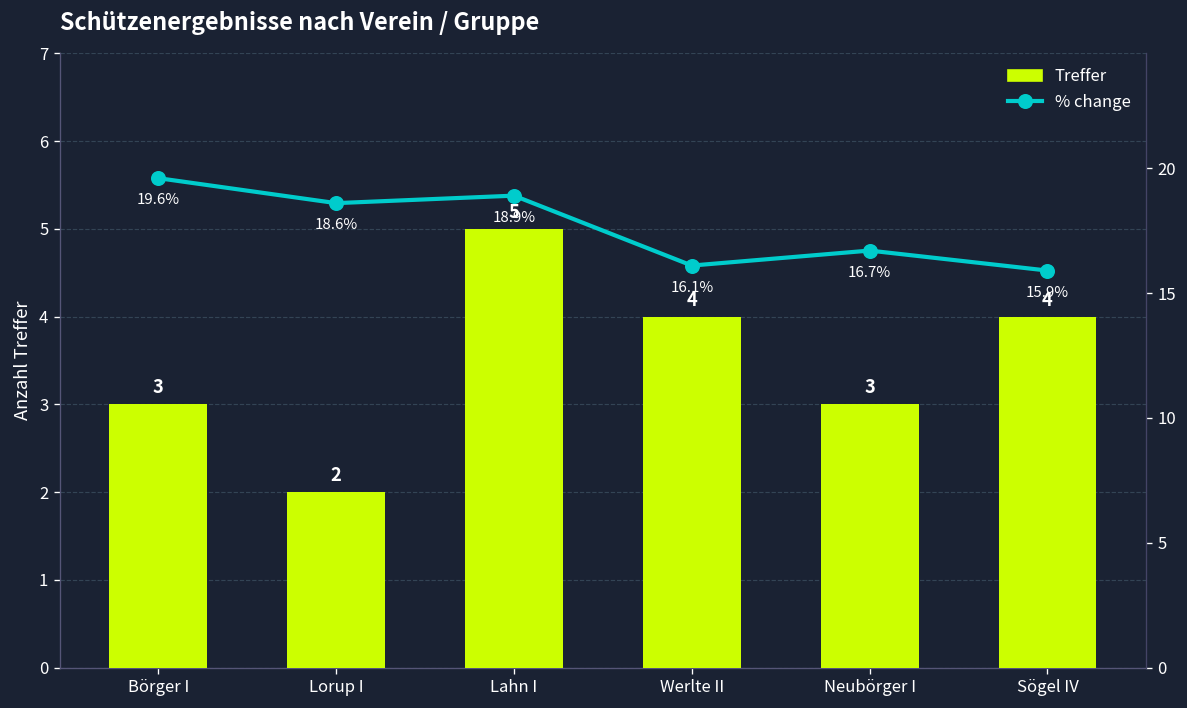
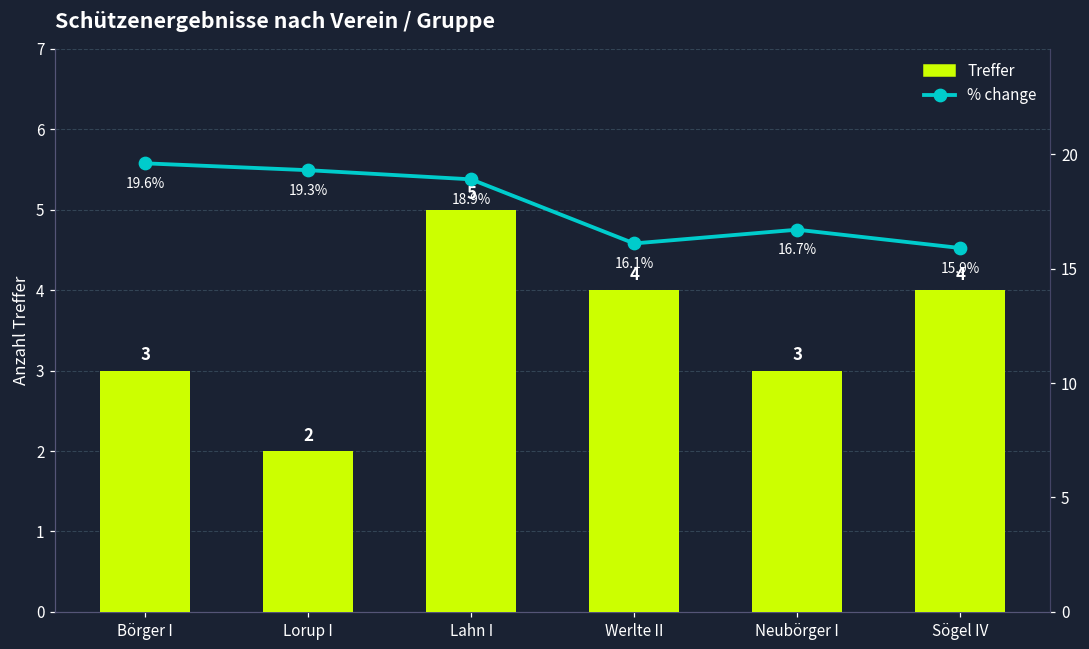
% change, Lorup I: 18.6% -> 19.3%
